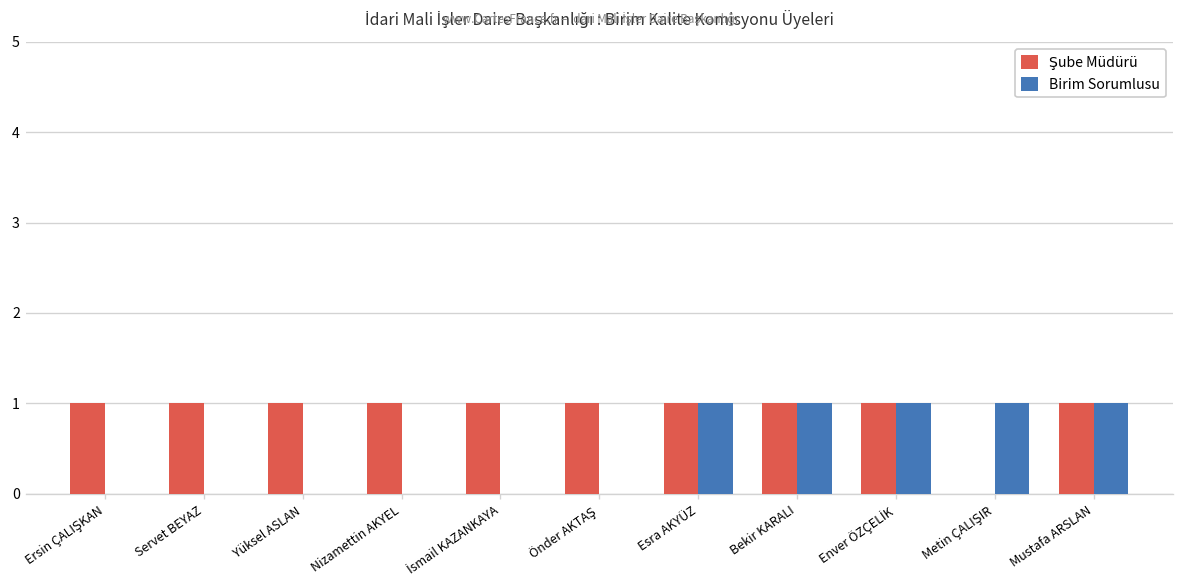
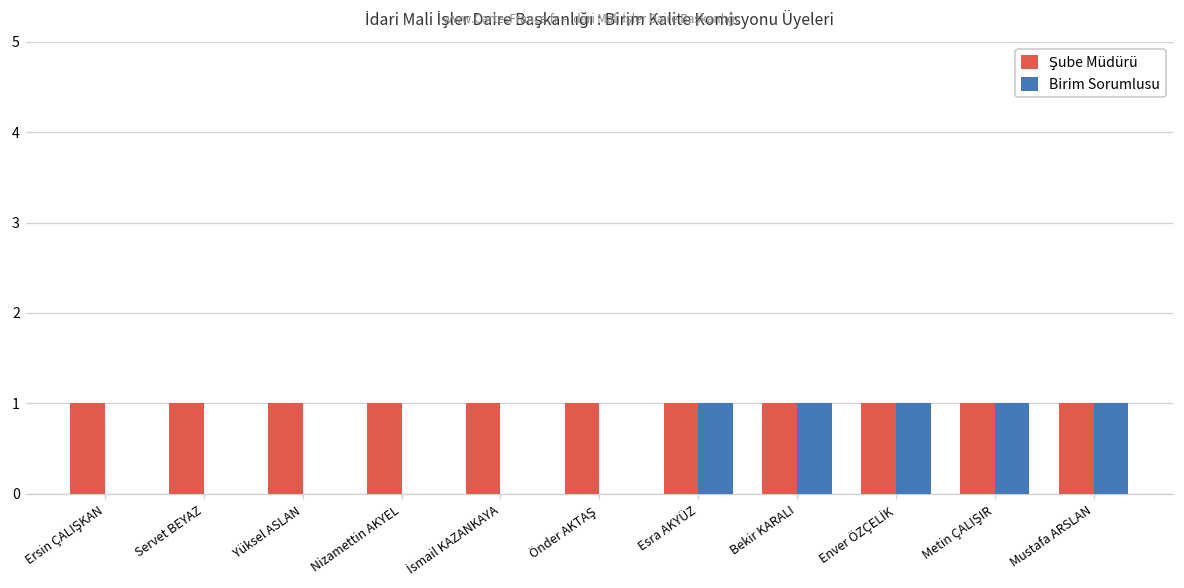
Şube Müdürü, Metin ÇALIŞIR: 0 -> 1
